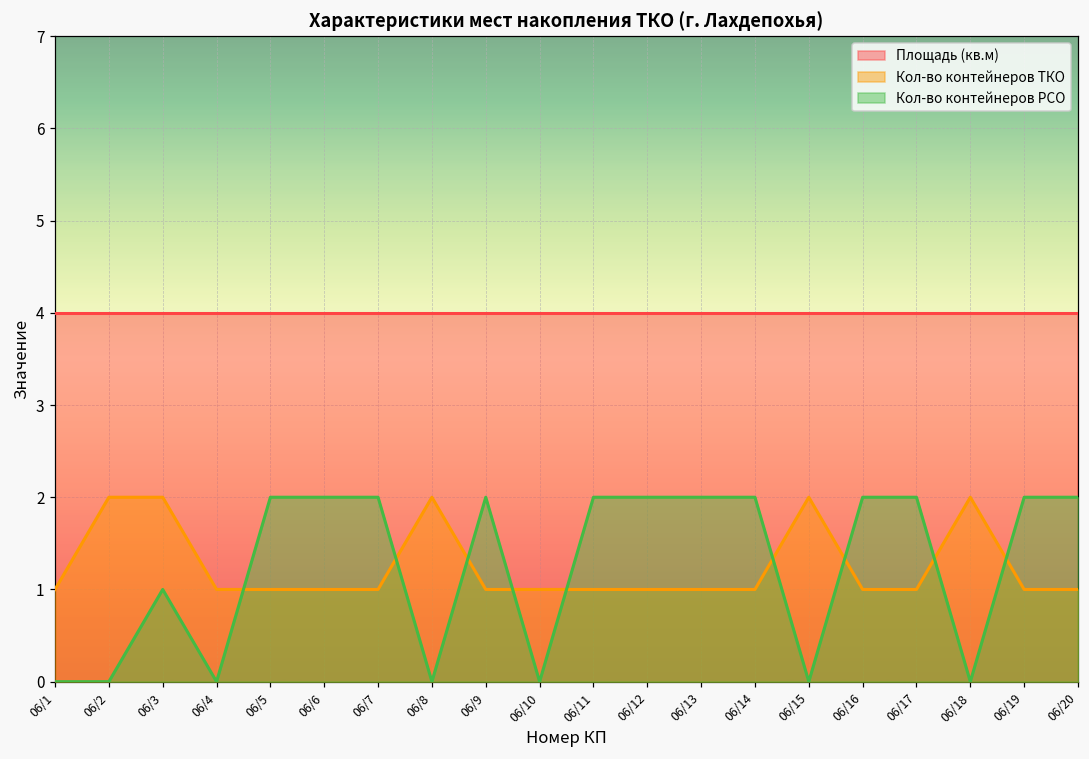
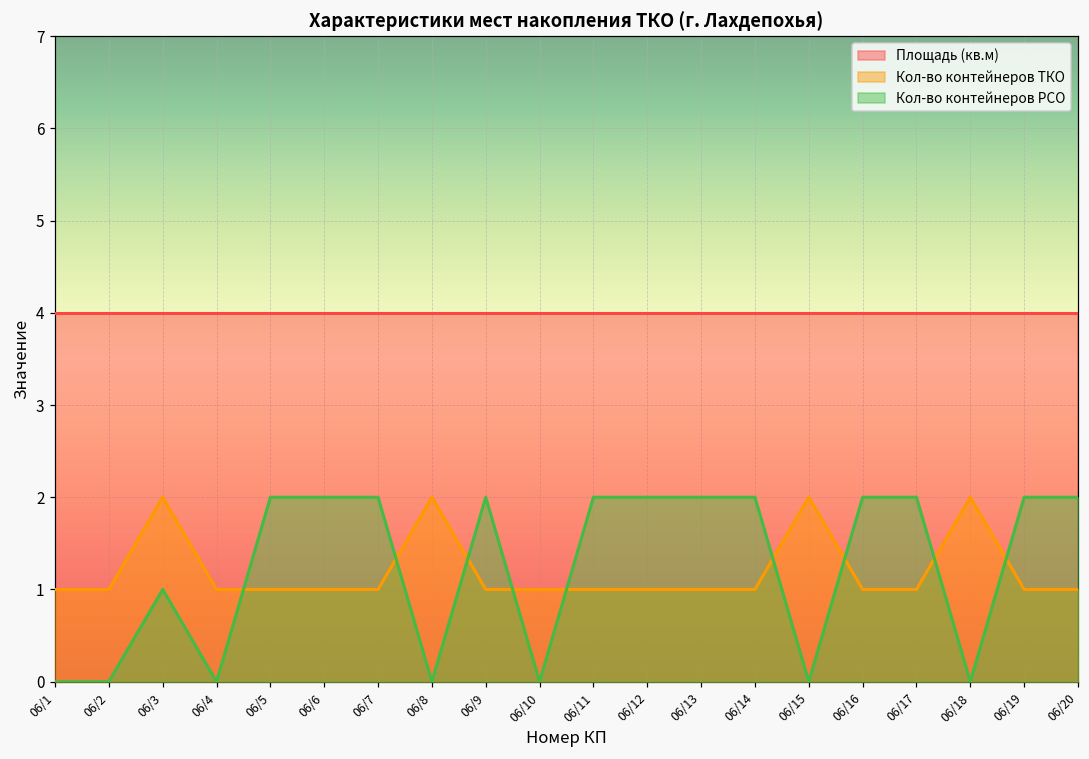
Кол-во контейнеров ТКО, 06/2: 2 -> 1
